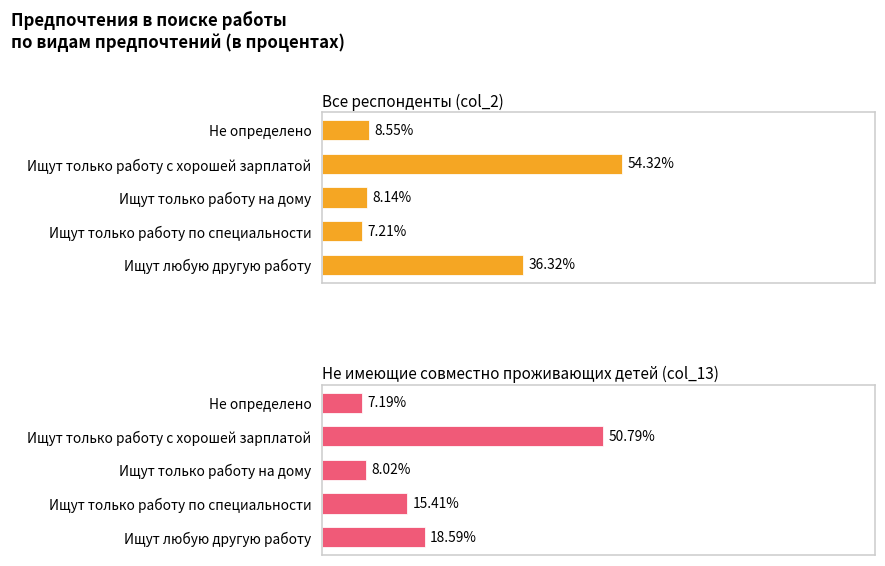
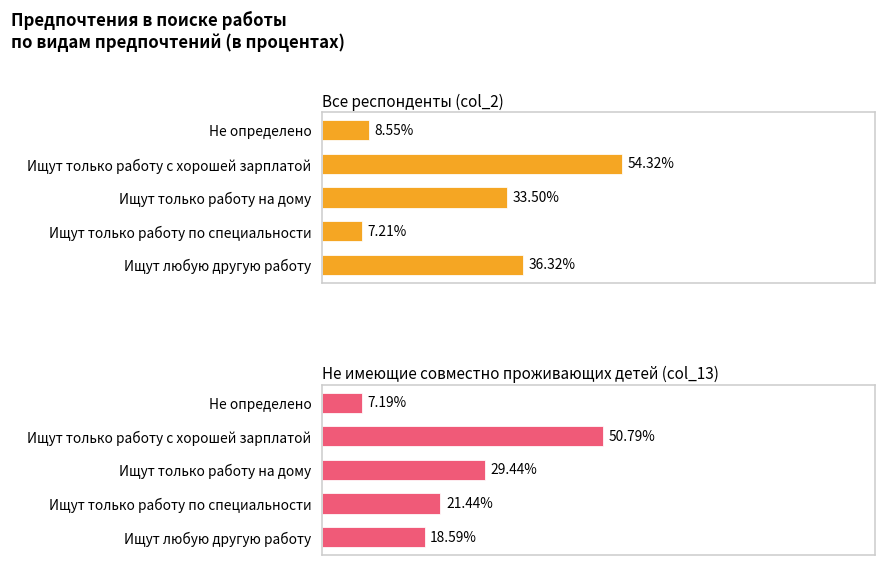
Все респонденты (col_2), Ищут только работу на дому: 8.14% -> 33.50%
Не имеющие совместно проживающих детей (col_13), Ищут только работу на дому: 8.02% -> 29.44%
Не имеющие совместно проживающих детей (col_13), Ищут только работу по специальности: 15.41% -> 21.44%
